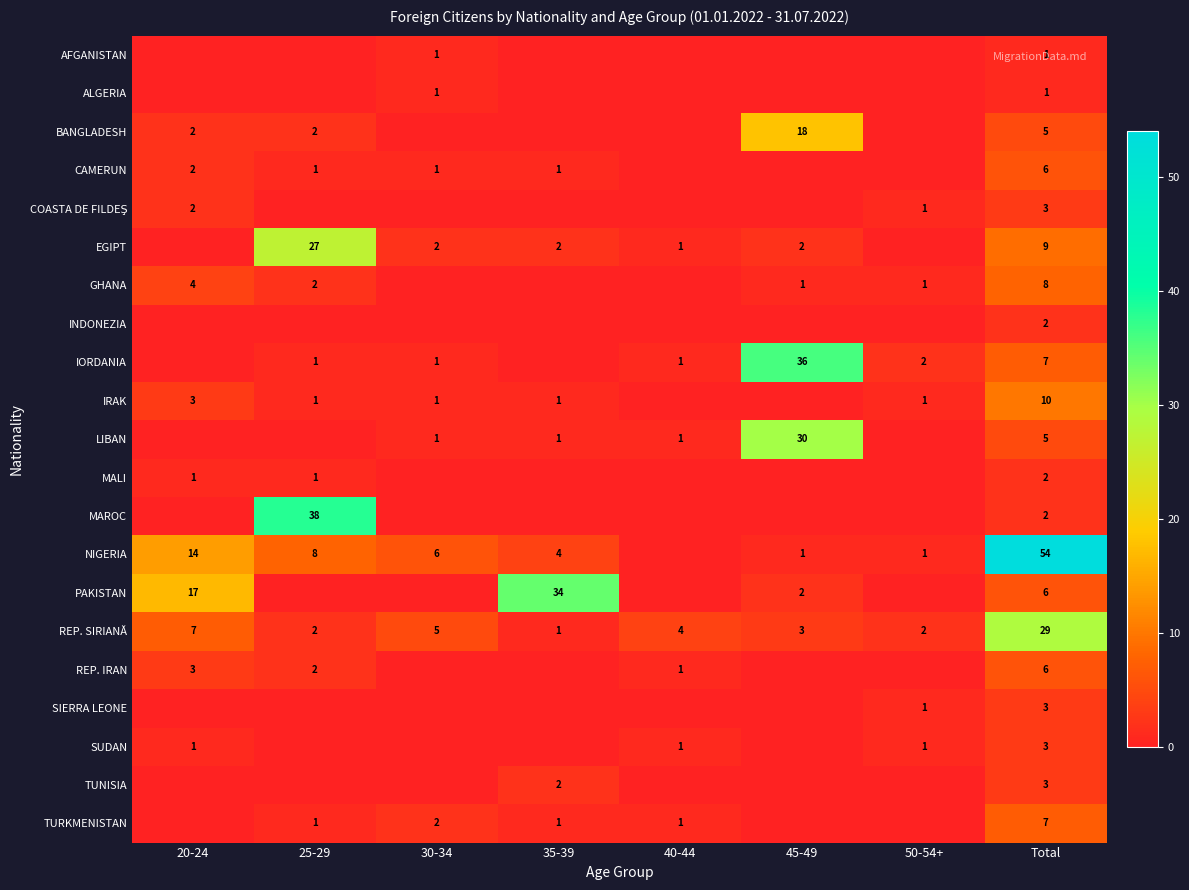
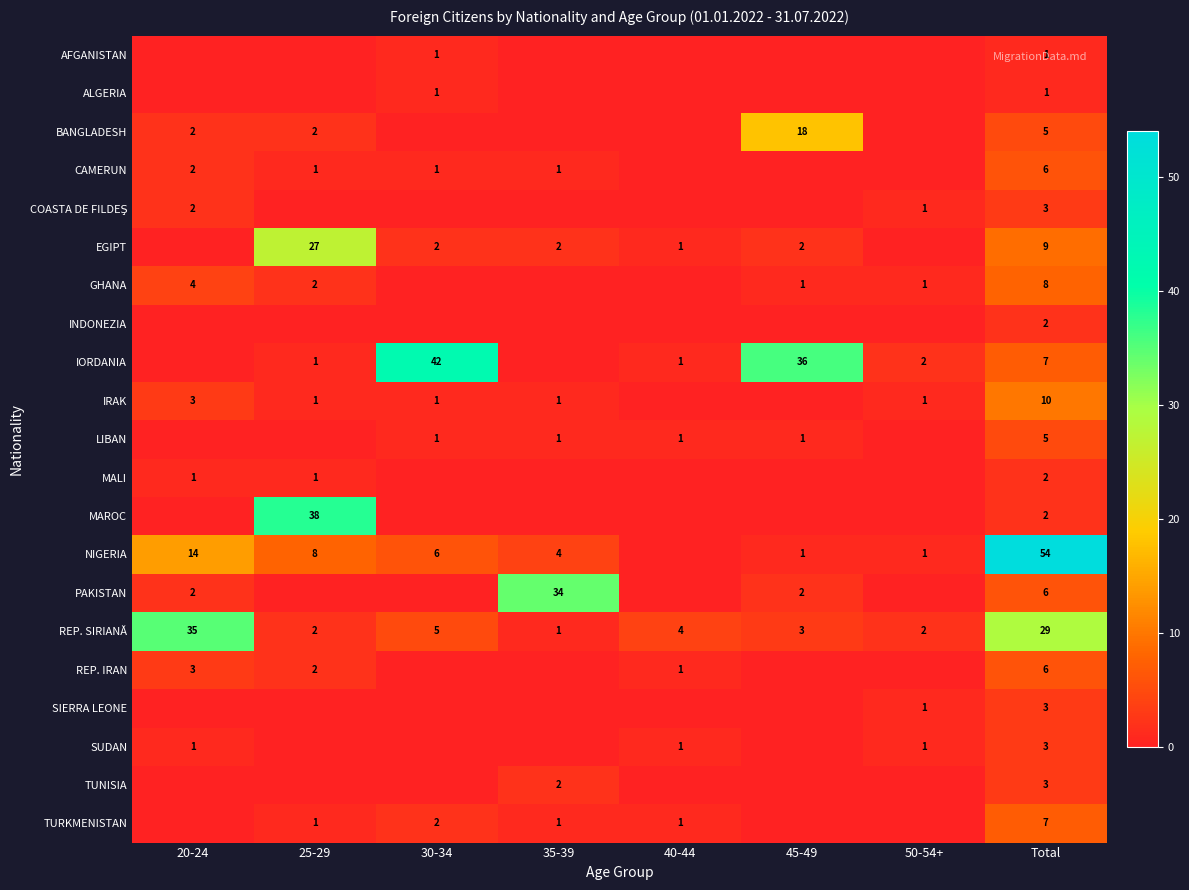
IORDANIA, 30-34: 1 -> 42
LIBAN, 45-49: 30 -> 1
PAKISTAN, 20-24: 17 -> 2
REP. SIRIANĂ, 20-24: 7 -> 35
